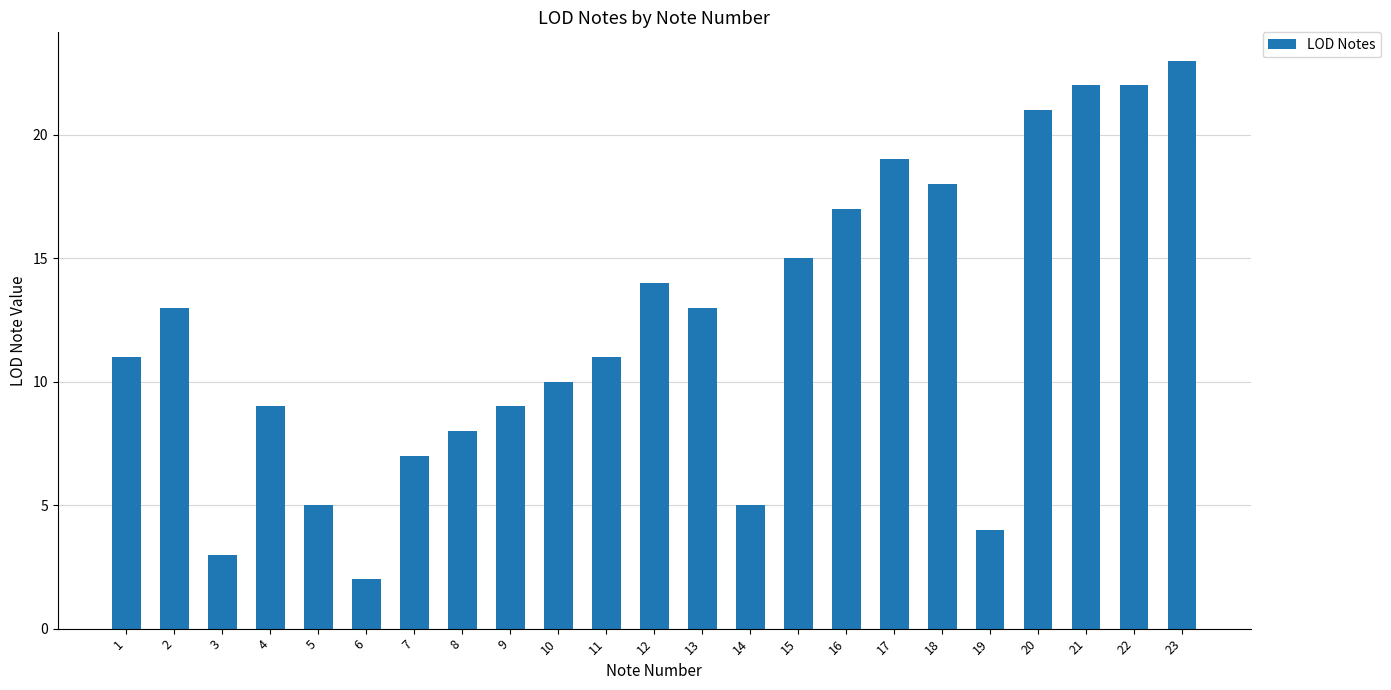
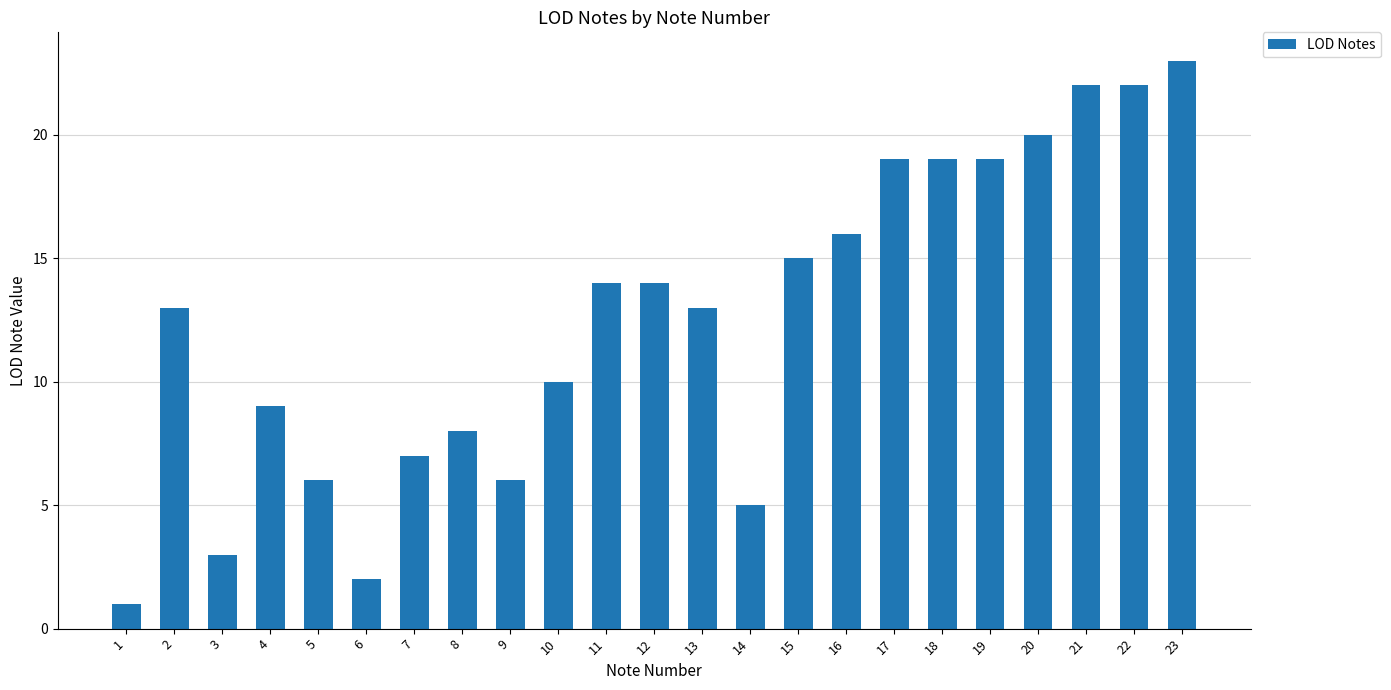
1: 11 -> 1
5: 5 -> 6
9: 9 -> 6
11: 11 -> 14
16: 17 -> 16
18: 18 -> 19
19: 4 -> 19
20: 21 -> 20
